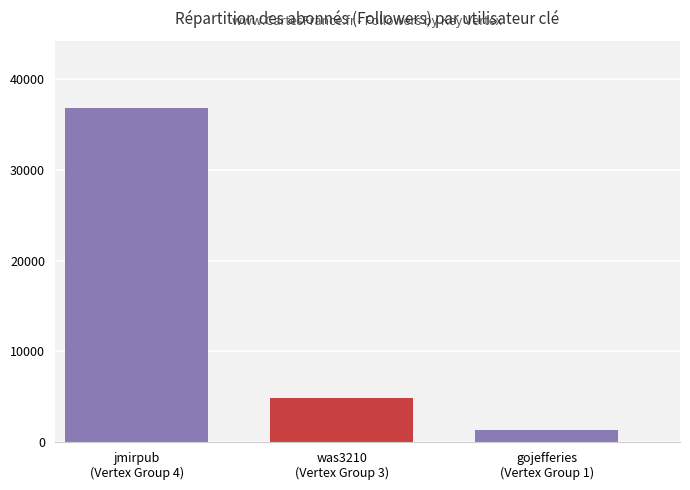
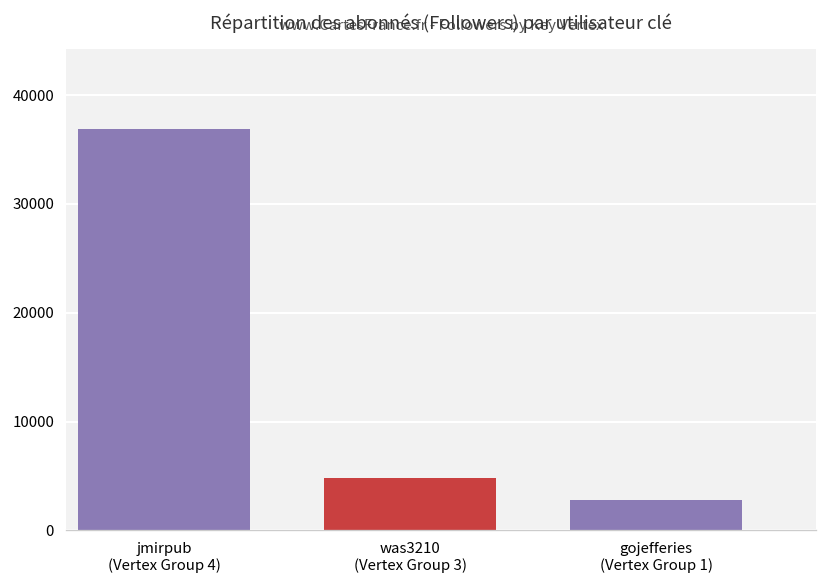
gojefferies (Vertex Group 1): 1000 -> 3000
